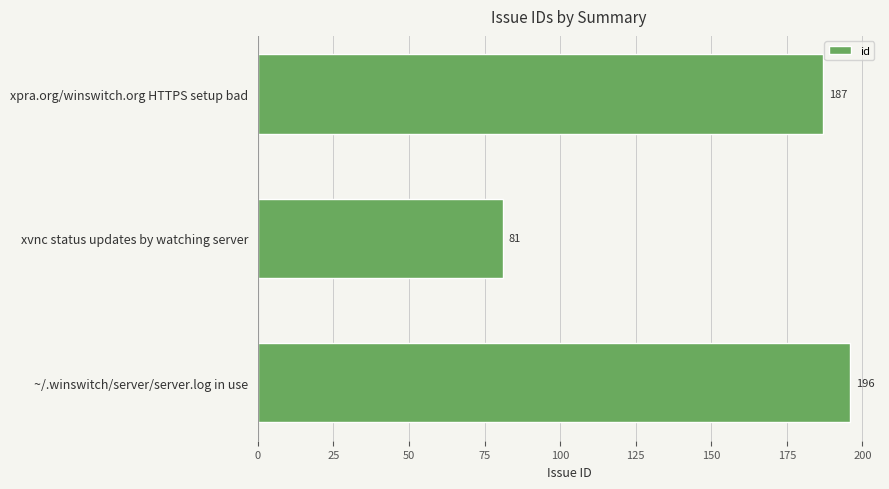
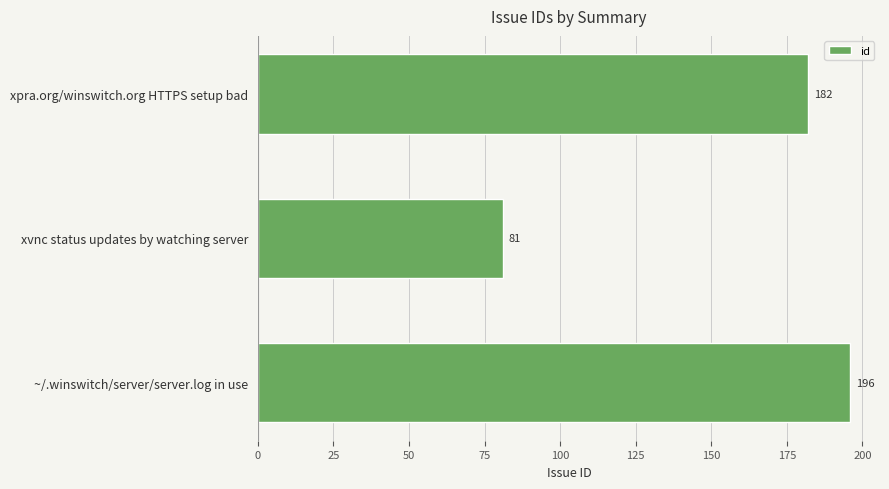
xpra.org/winswitch.org HTTPS setup bad: 187 -> 182
